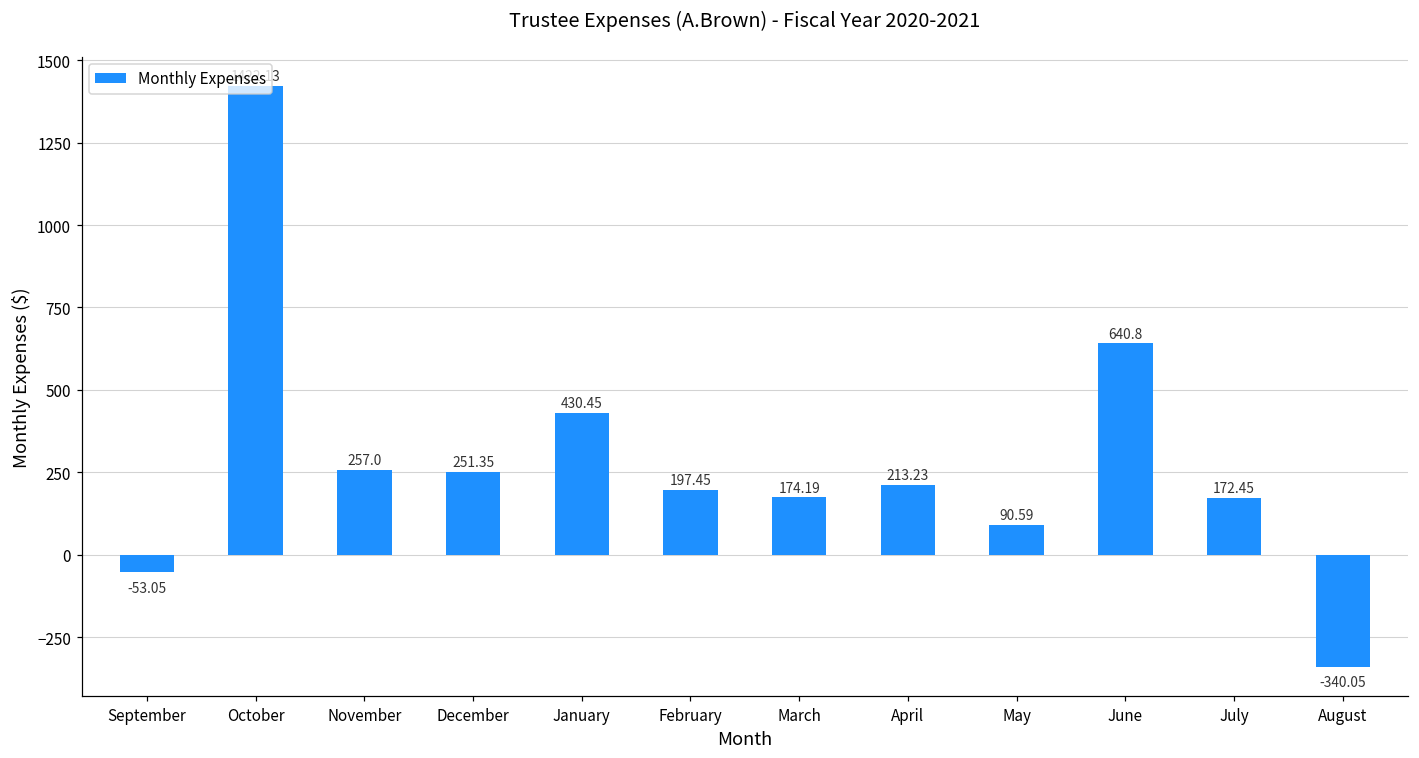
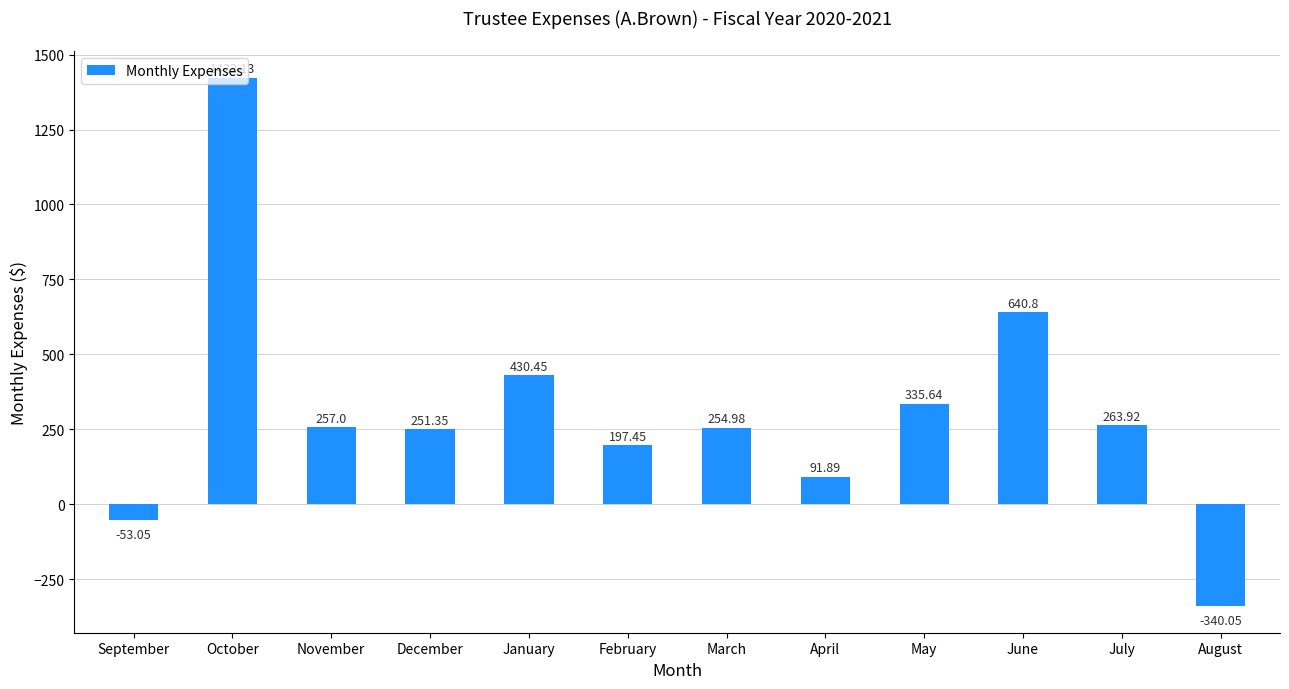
March: 174.19 -> 254.98
April: 213.23 -> 91.89
May: 90.59 -> 335.64
July: 172.45 -> 263.92
